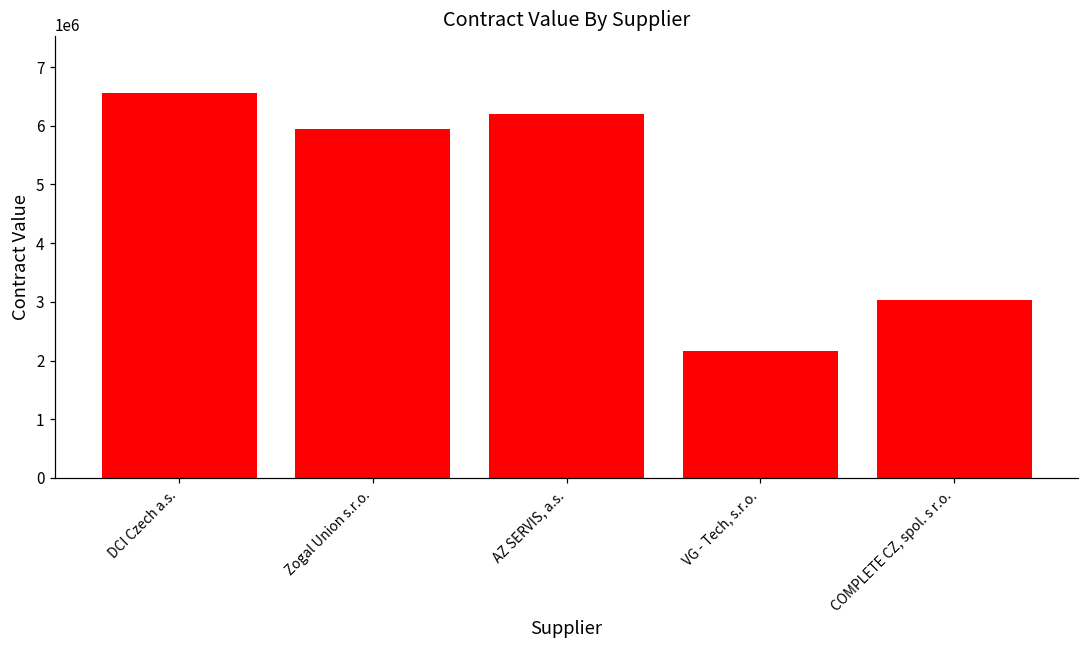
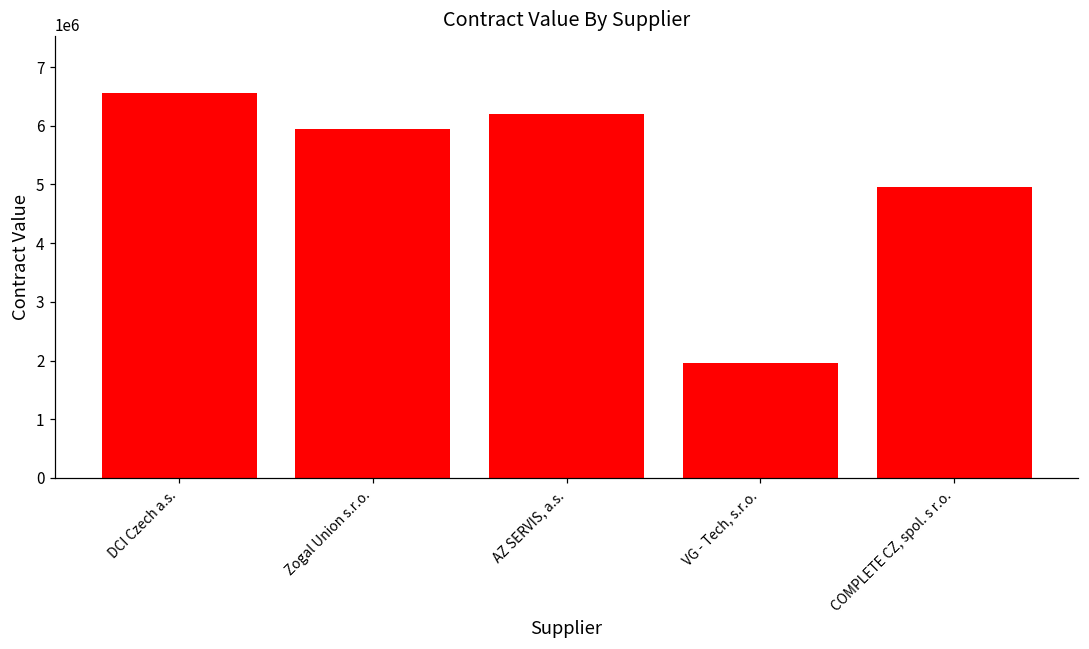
VG - Tech, s.r.o.: 2200000 -> 2000000
COMPLETE CZ, spol. s r.o.: 3000000 -> 5000000
